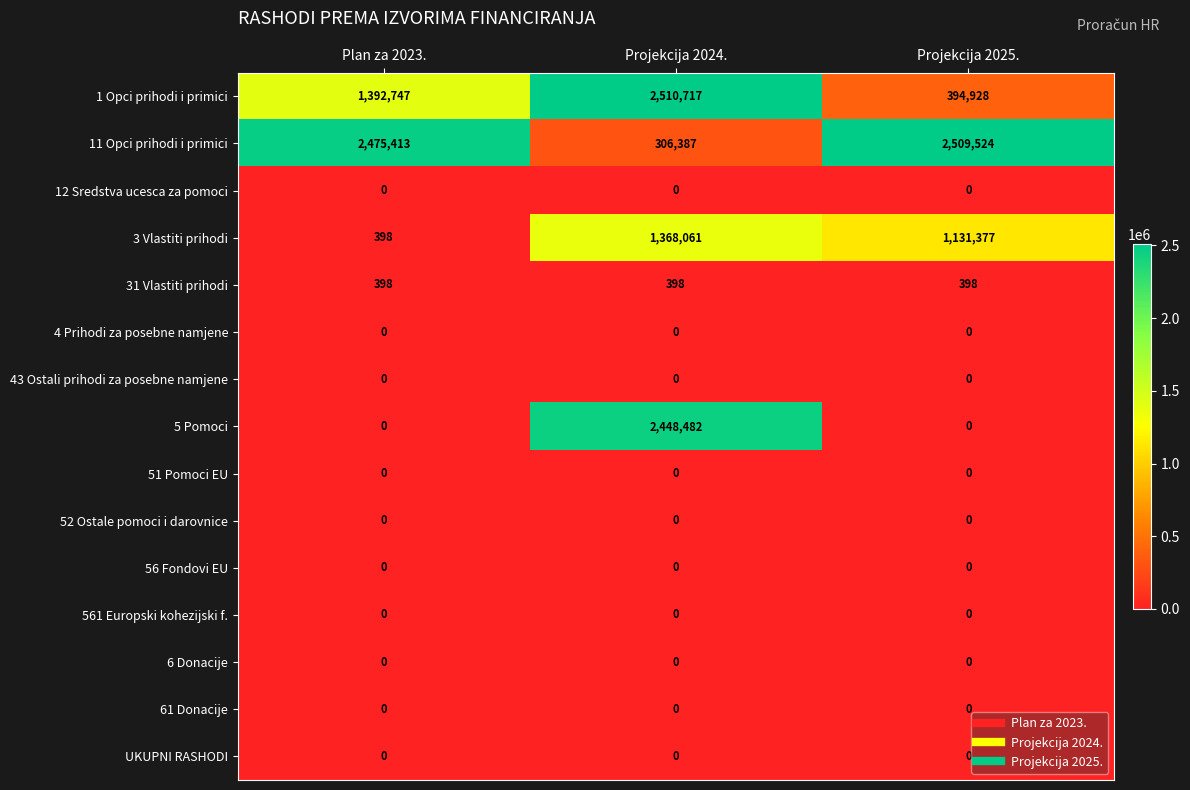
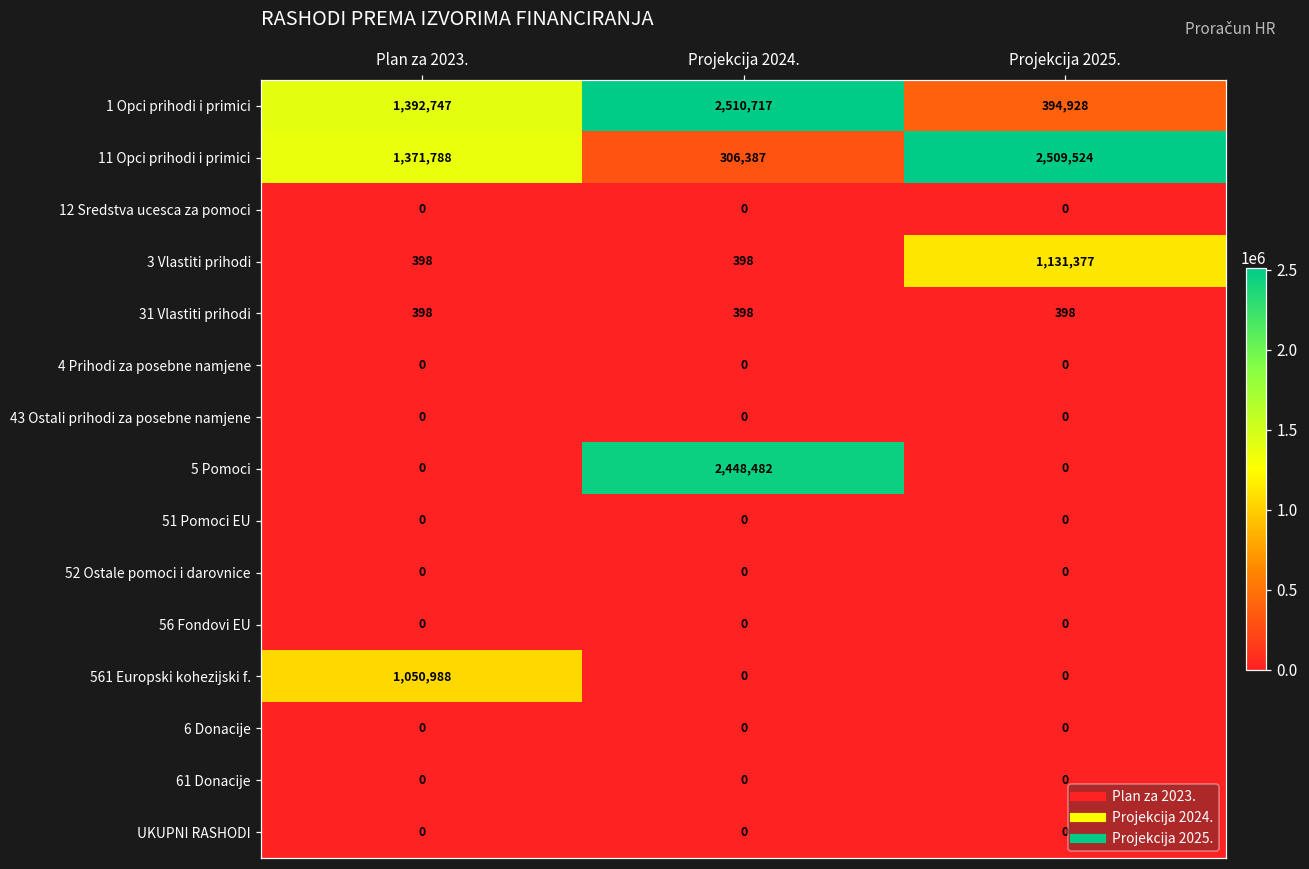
11 Opci prihodi i primici, Plan za 2023.: 2,475,413 -> 1,371,788
3 Vlastiti prihodi, Projekcija 2024.: 1,368,061 -> 398
561 Europski kohezijski f., Plan za 2023.: 0 -> 1,050,988
